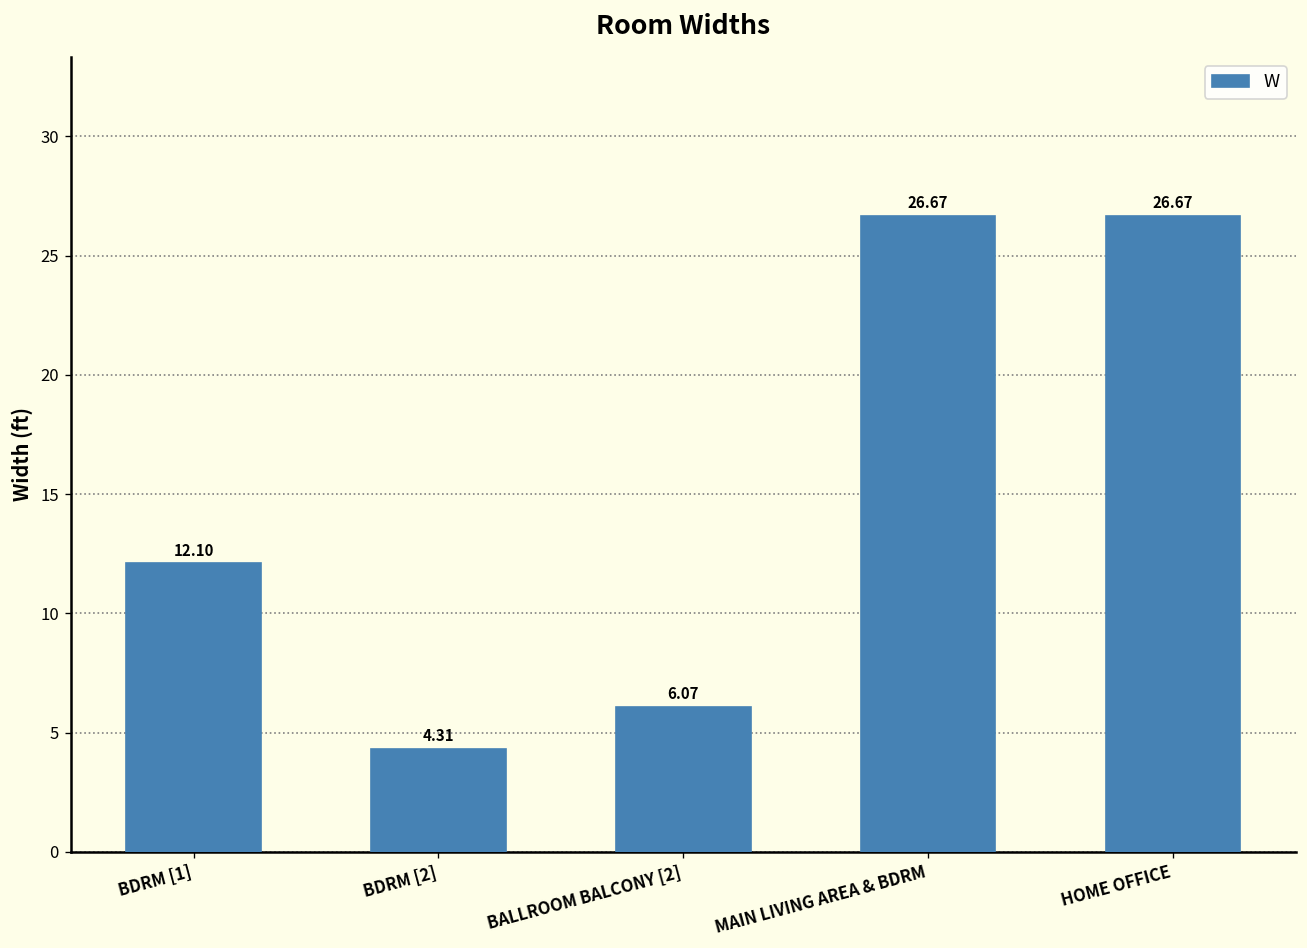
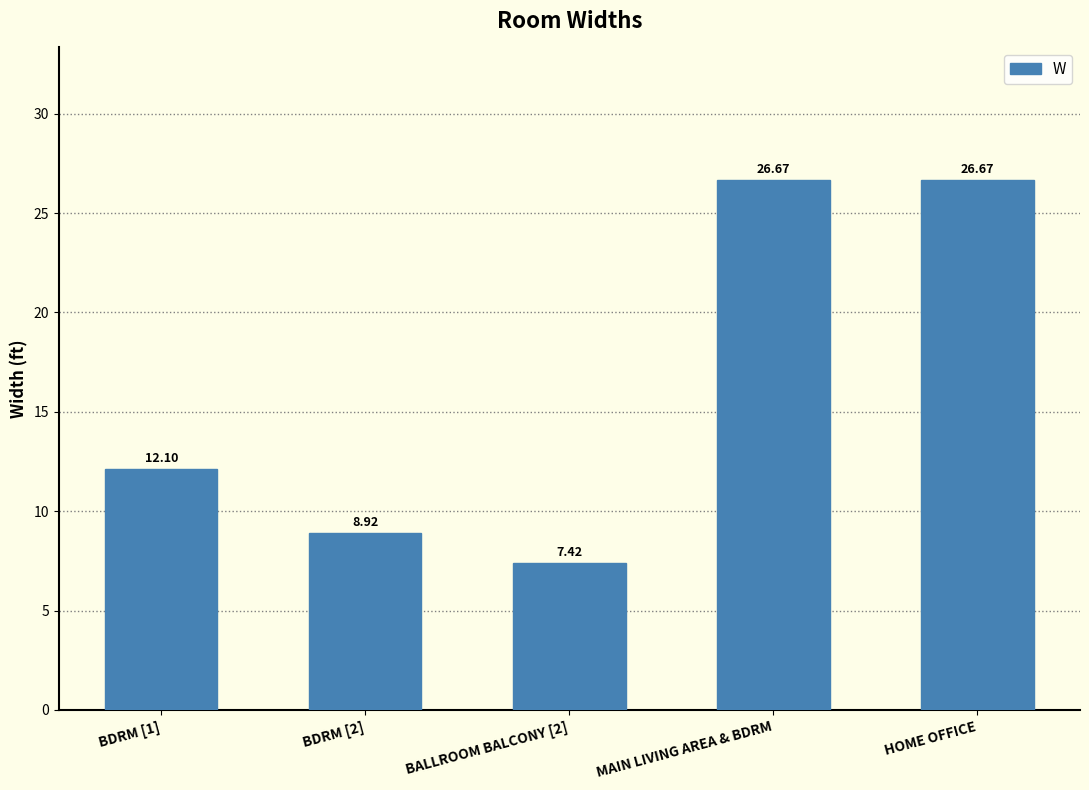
BDRM [2]: 4.31 -> 8.92
BALLROOM BALCONY [2]: 6.07 -> 7.42
